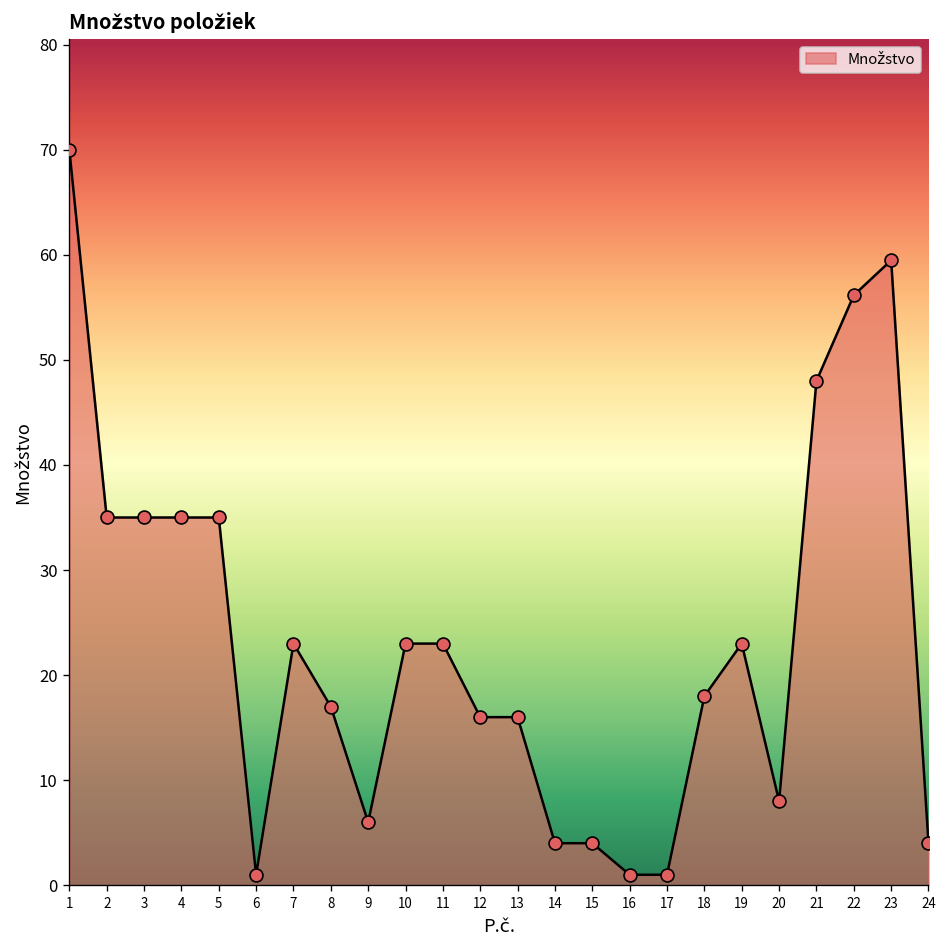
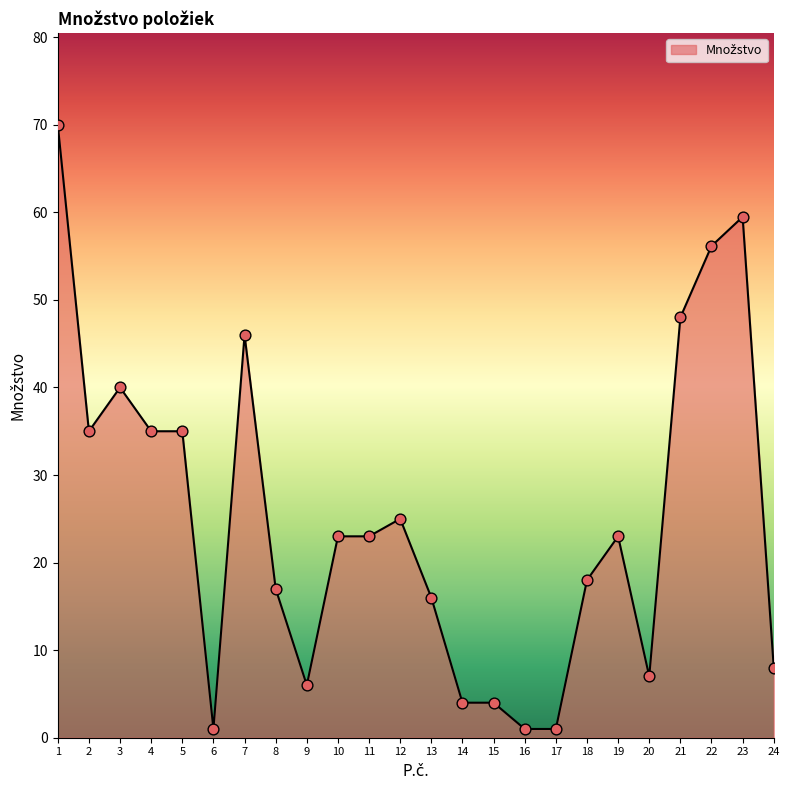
3: 35 -> 40
7: 23 -> 46
12: 16 -> 25
20: 8 -> 7
24: 4 -> 8
